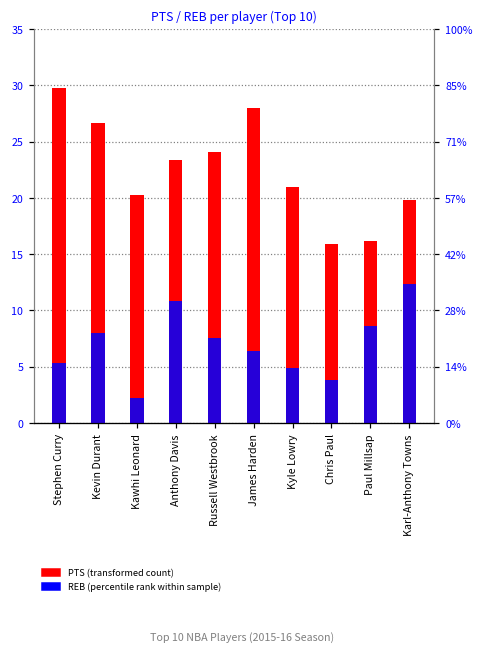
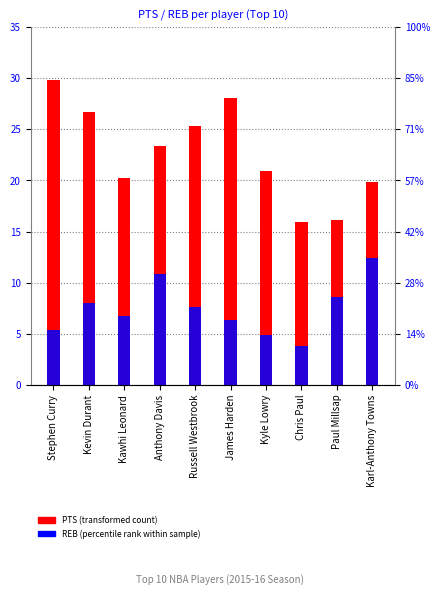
REB (percentile rank within sample), Kawhi Leonard: 2.2 -> 6.7
PTS (transformed count), Russell Westbrook: 24.1 -> 25.3
